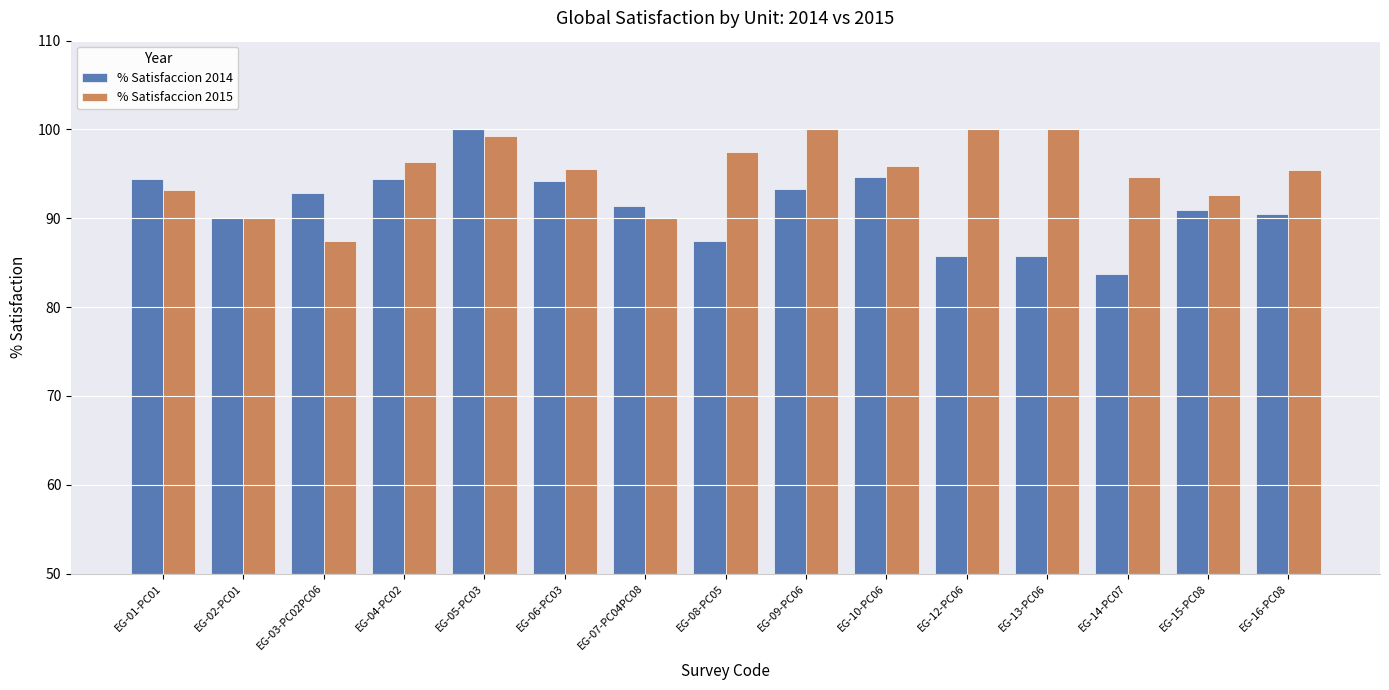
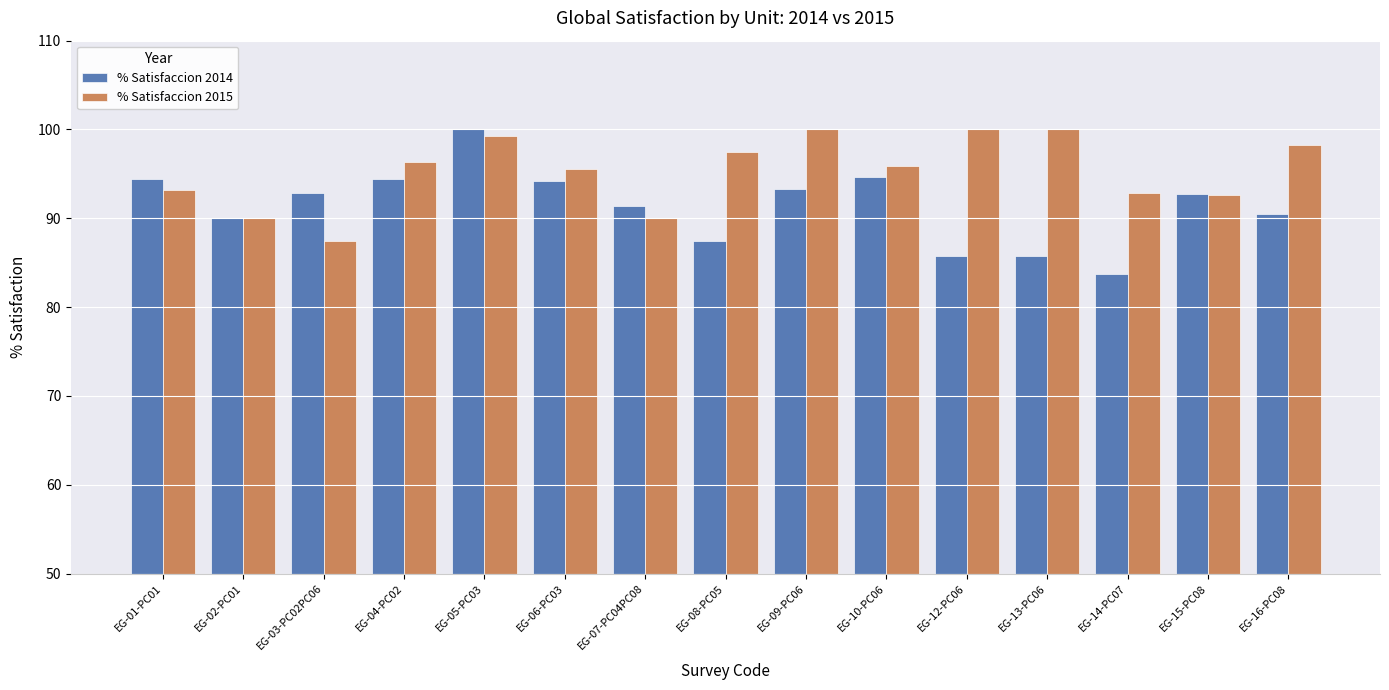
% Satisfaccion 2015, EG-14-PC07: 95 -> 93
% Satisfaccion 2014, EG-15-PC08: 91 -> 93
% Satisfaccion 2015, EG-16-PC08: 95 -> 98
